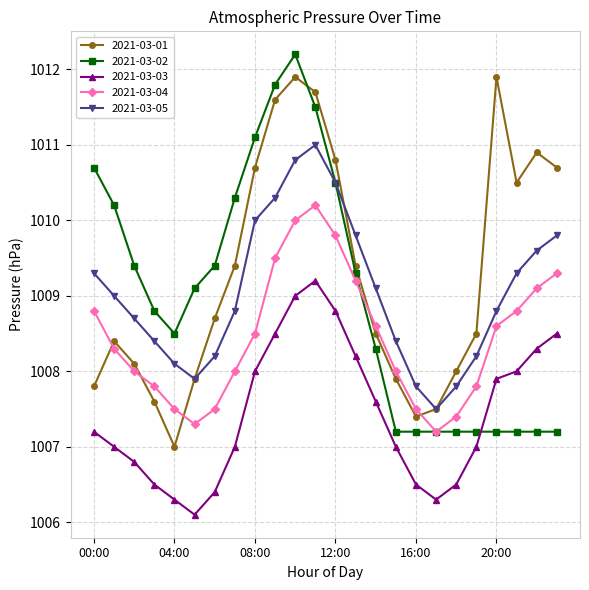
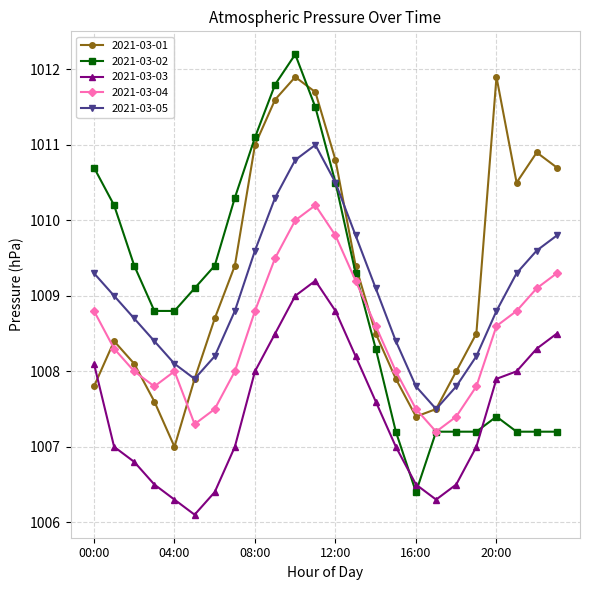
2021-03-03, 00:00: 1007.2 -> 1008.1
2021-03-02, 04:00: 1008.5 -> 1008.8
2021-03-04, 04:00: 1007.5 -> 1008.0
2021-03-01, 08:00: 1010.7 -> 1011.0
2021-03-04, 08:00: 1008.5 -> 1008.8
2021-03-05, 08:00: 1010.0 -> 1009.6
2021-03-02, 16:00: 1007.2 -> 1006.4
2021-03-02, 20:00: 1007.2 -> 1007.4
